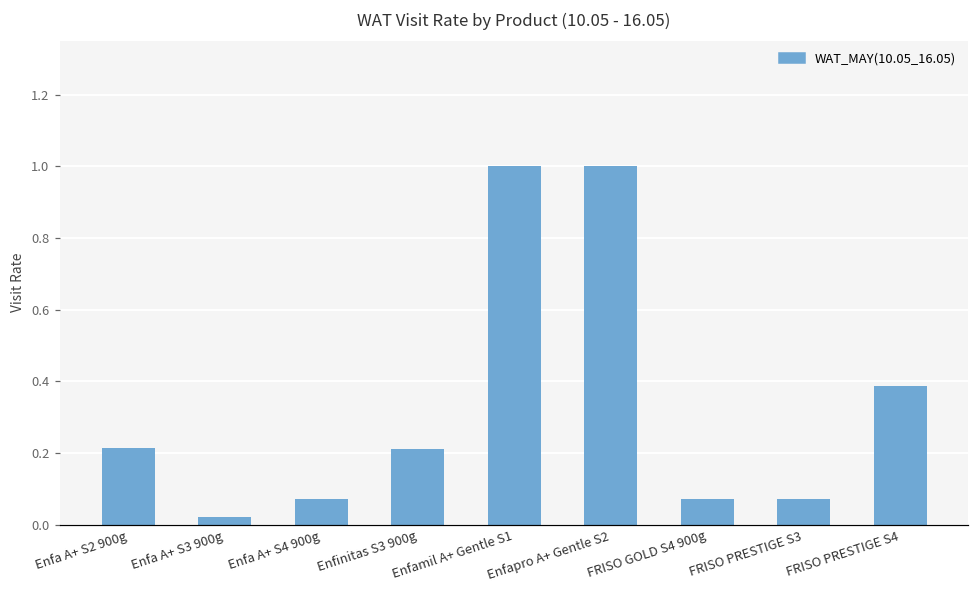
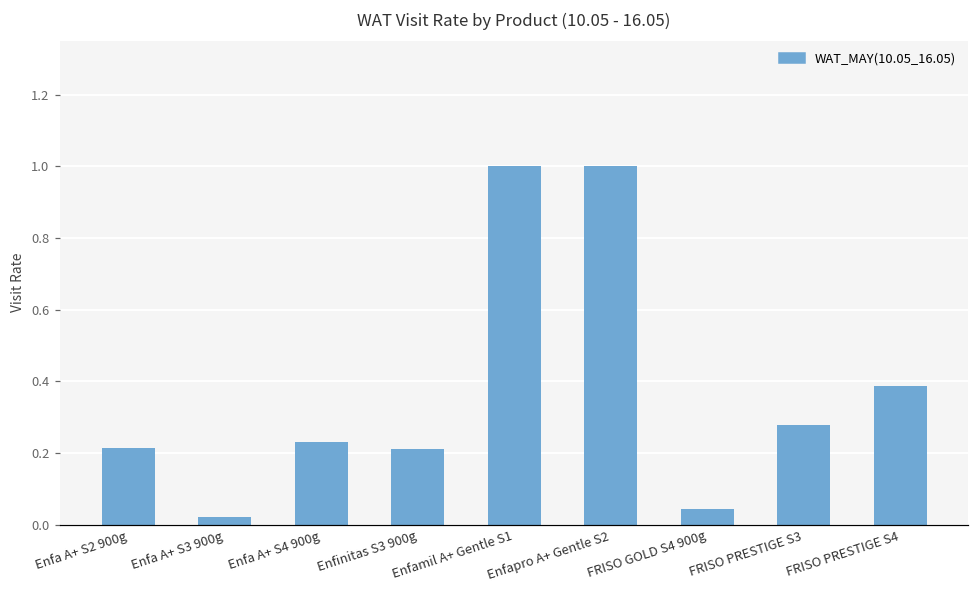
Enfa A+ S4 900g: 0.07 -> 0.23
FRISO GOLD S4 900g: 0.07 -> 0.04
FRISO PRESTIGE S3: 0.07 -> 0.28
